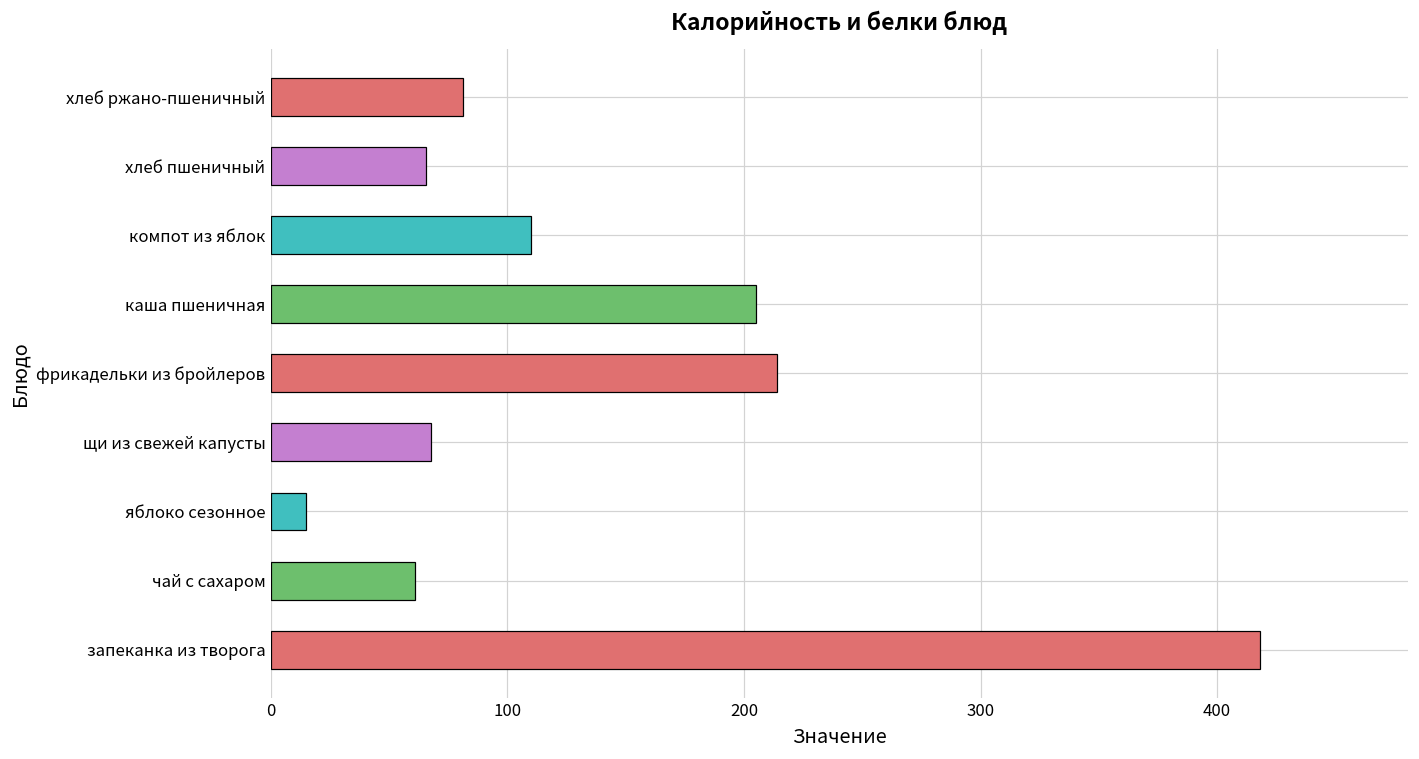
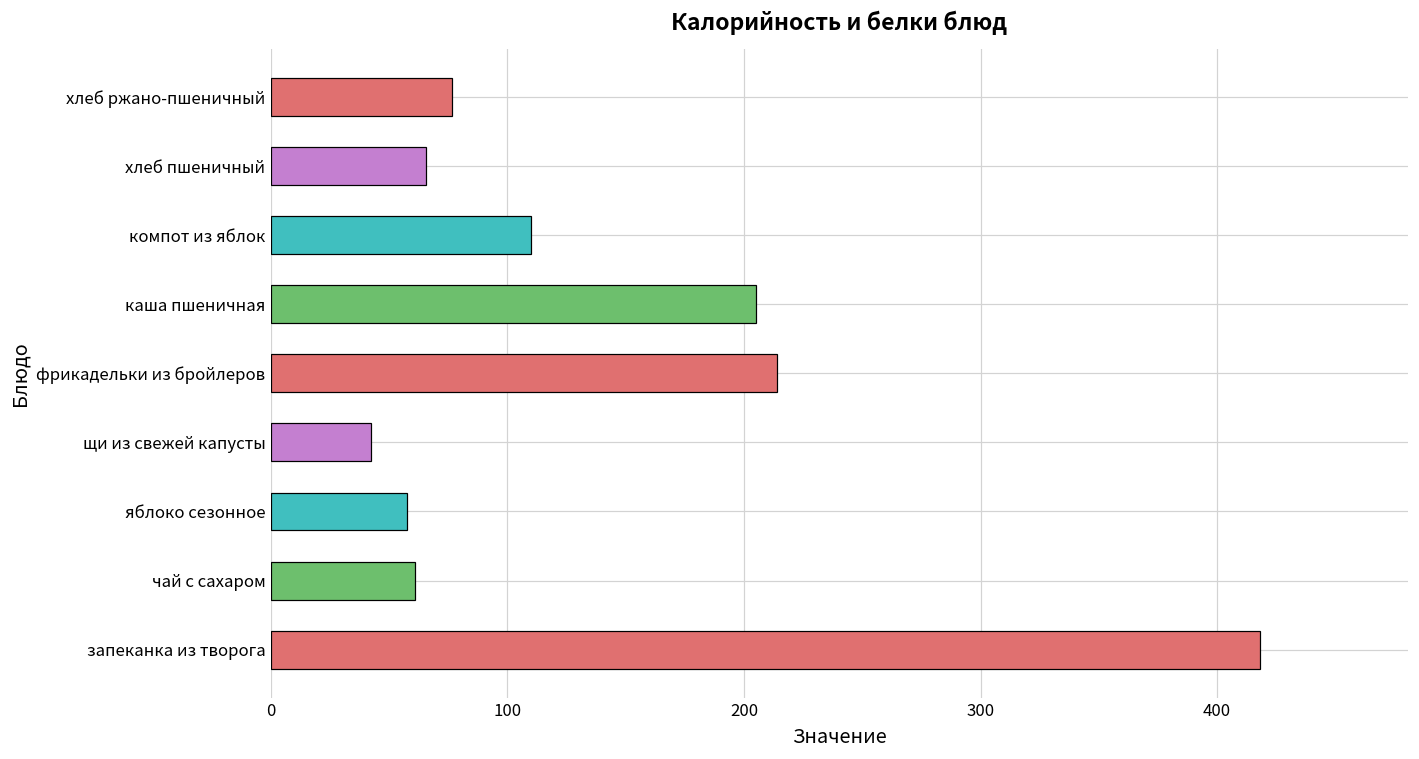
хлеб ржано-пшеничный: 81 -> 77
щи из свежей капусты: 68 -> 42
яблоко сезонное: 15 -> 58
